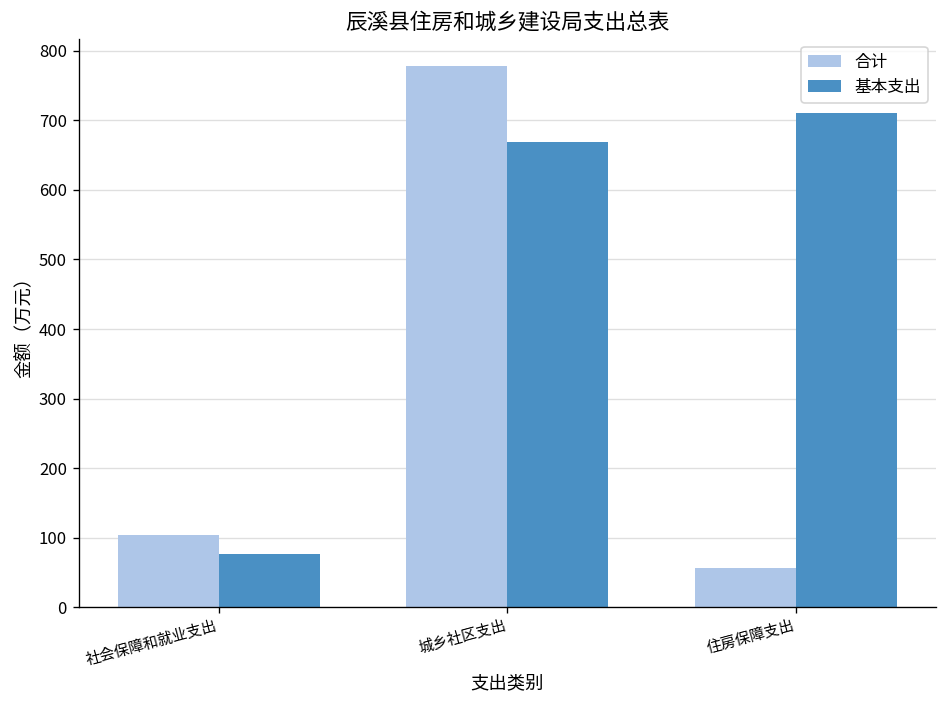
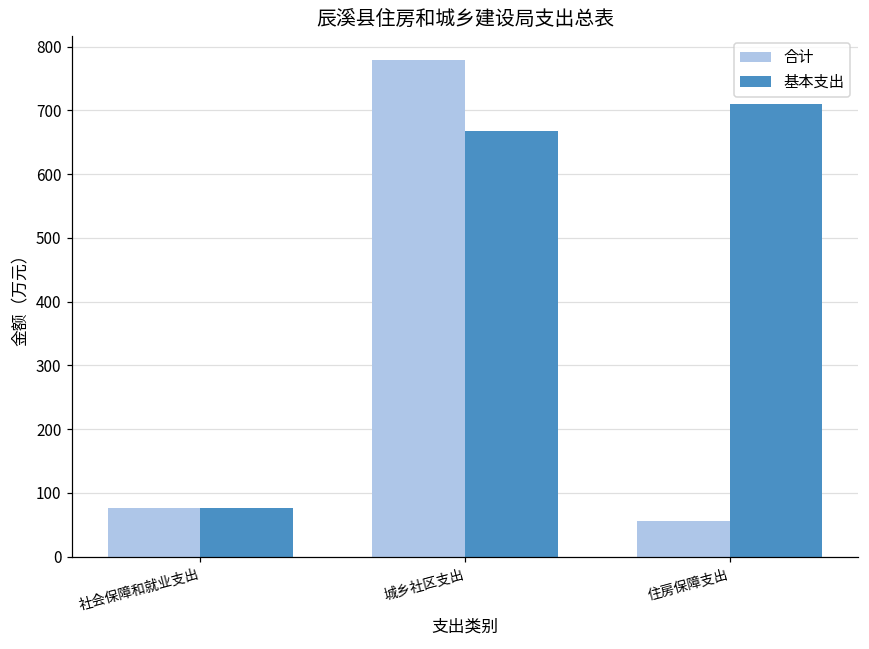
合计, 社会保障和就业支出: 100 -> 80
